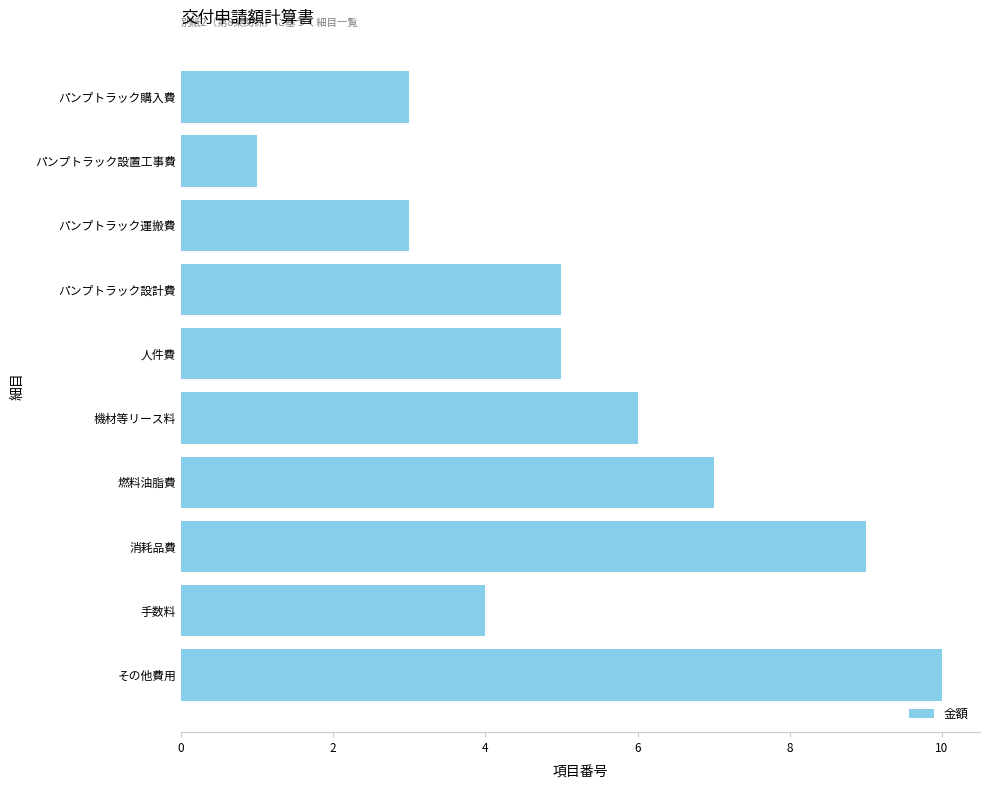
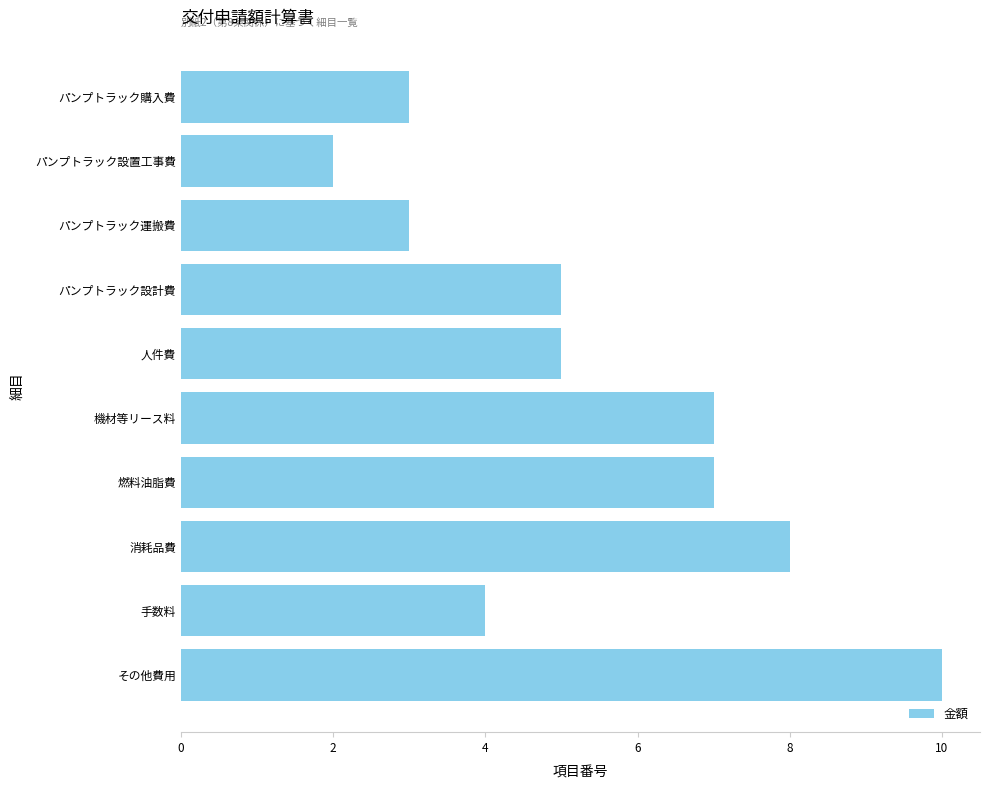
パンプトラック設置工事費: 1 -> 2
機材等リース料: 6 -> 7
消耗品費: 9 -> 8
